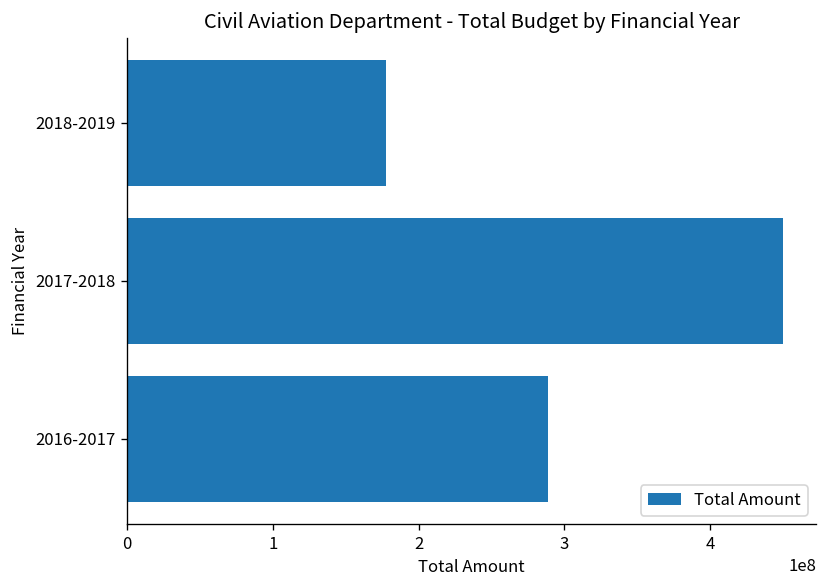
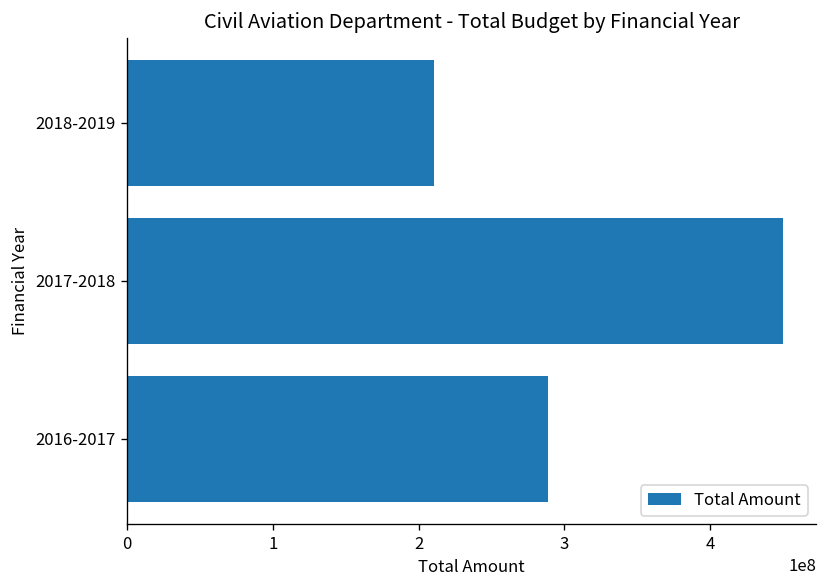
2018-2019: 178000000 -> 211000000
